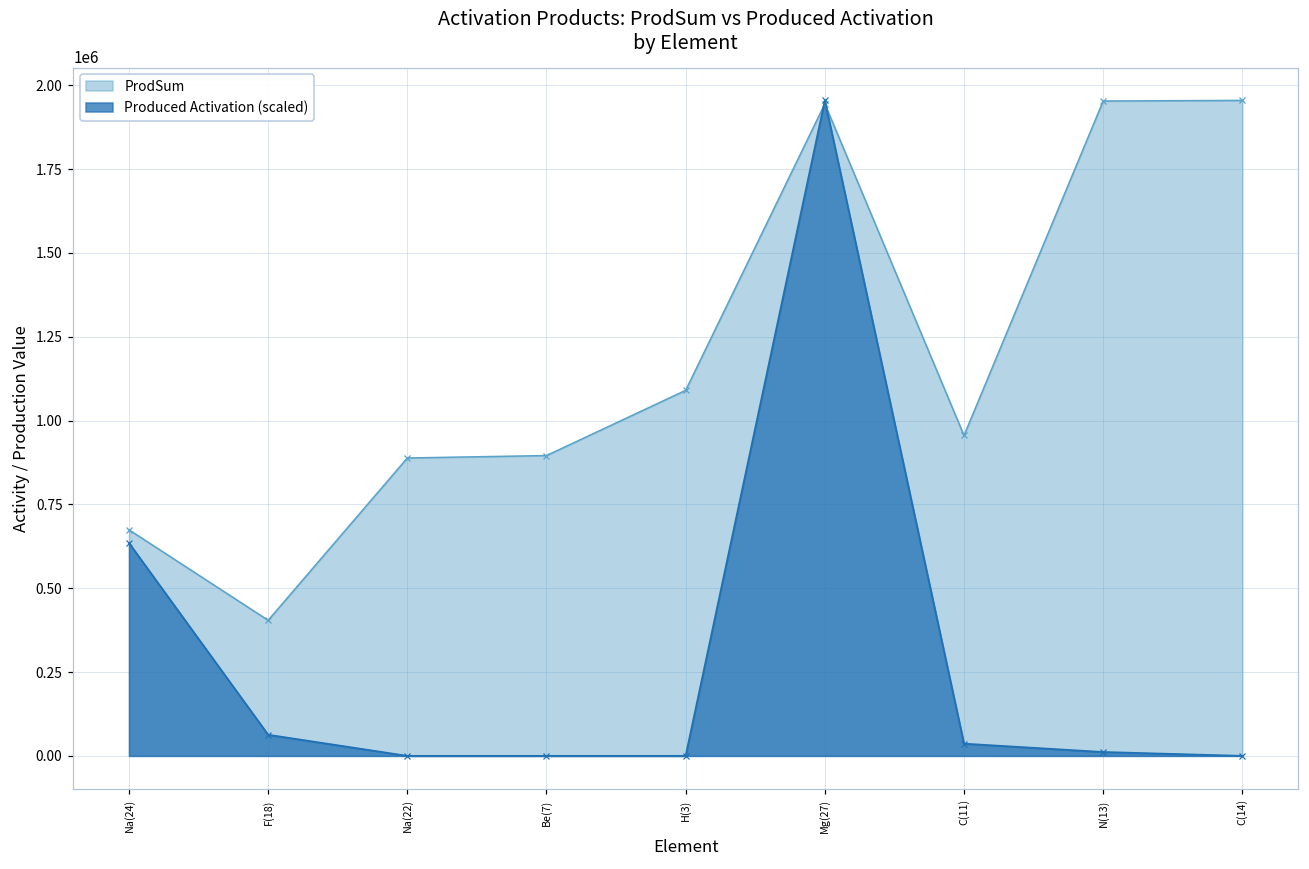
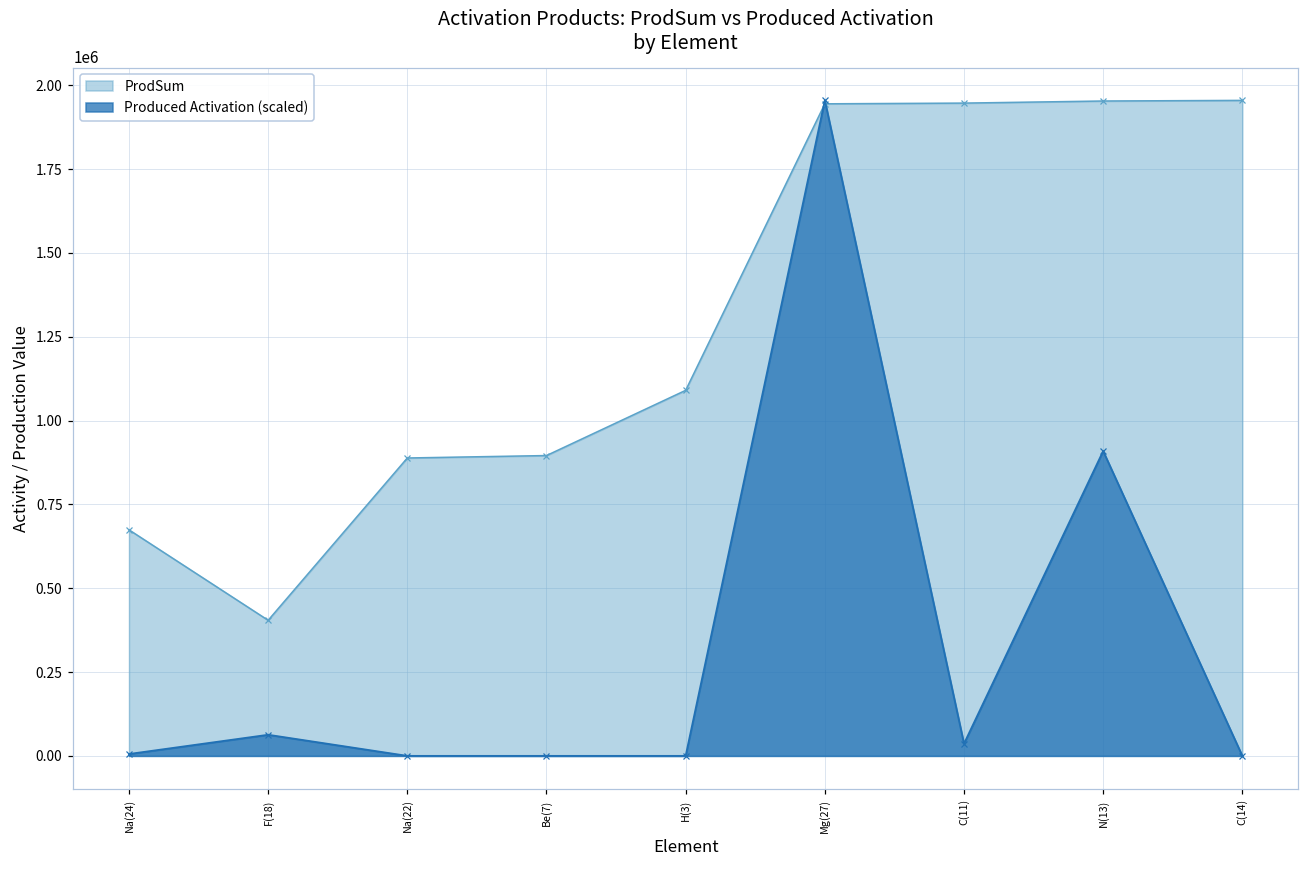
Produced Activation (scaled), Na(24): 630000 -> 10000
ProdSum, C(11): 960000 -> 1950000
Produced Activation (scaled), N(13): 10000 -> 910000
